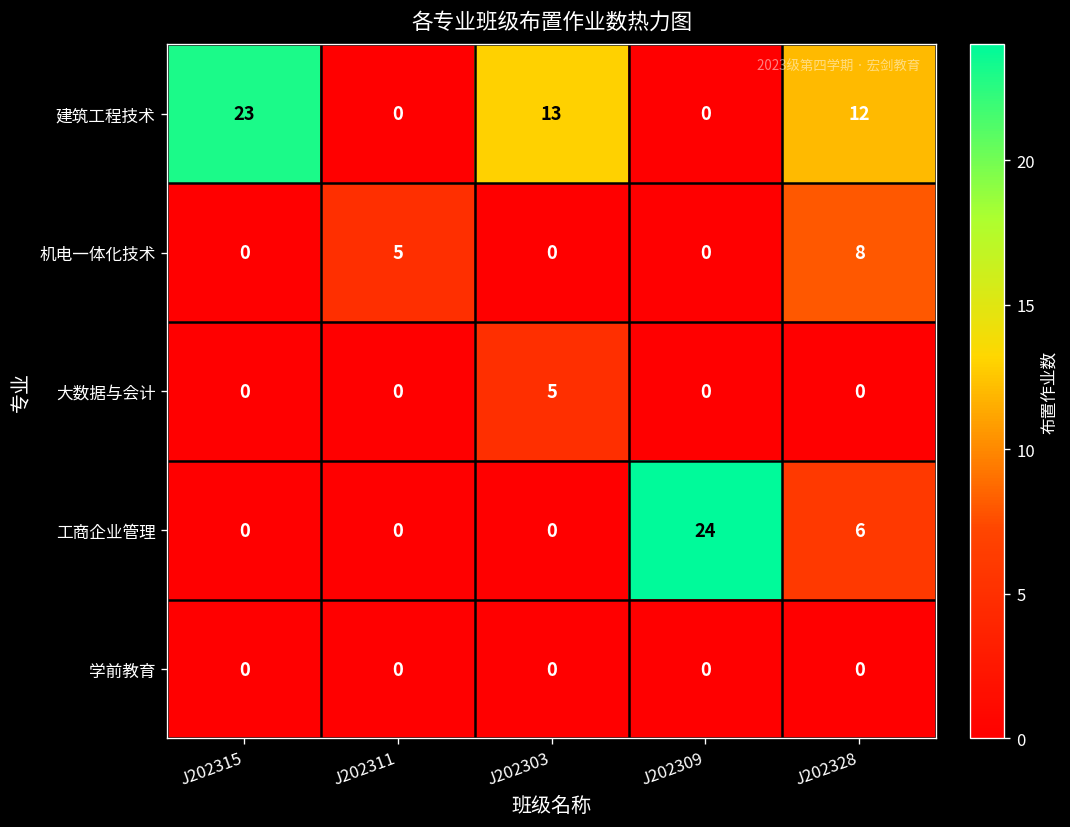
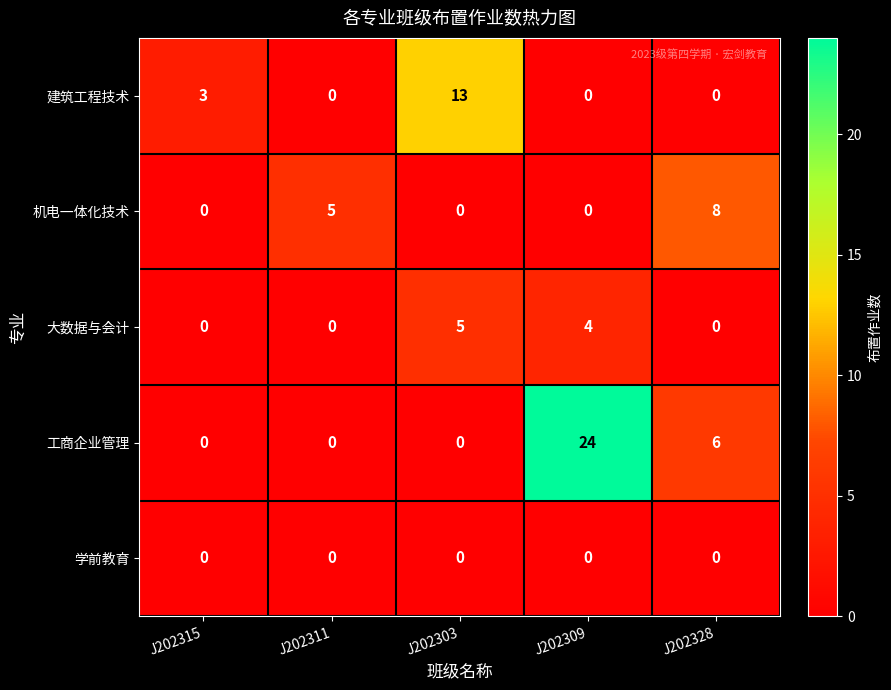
建筑工程技术, J202315: 23 -> 3
建筑工程技术, J202328: 12 -> 0
大数据与会计, J202309: 0 -> 4
